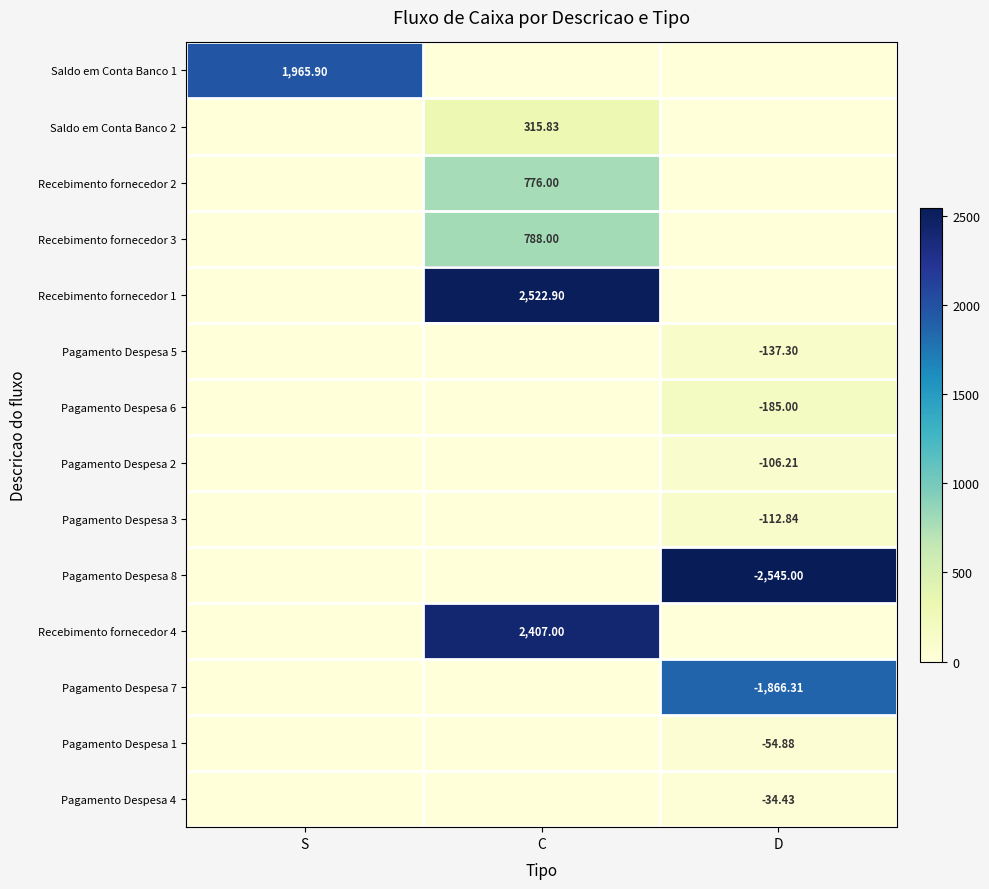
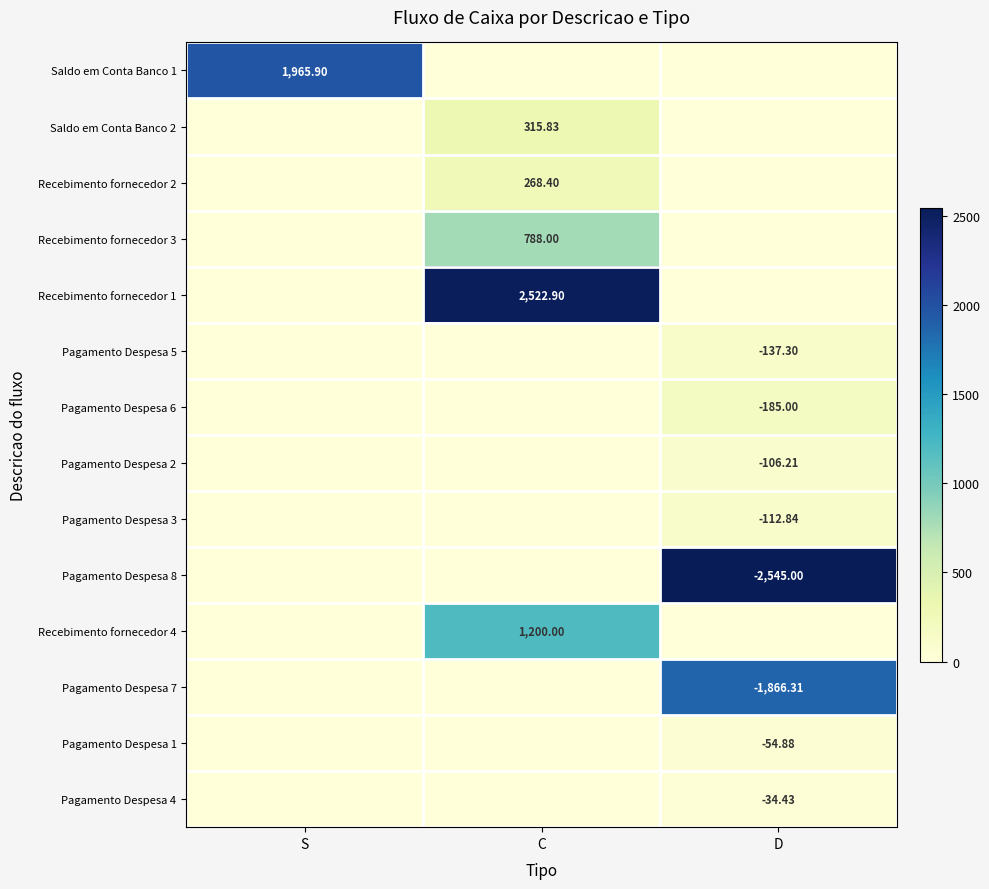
Recebimento fornecedor 2, C: 776.00 -> 268.40
Recebimento fornecedor 4, C: 2,407.00 -> 1,200.00
